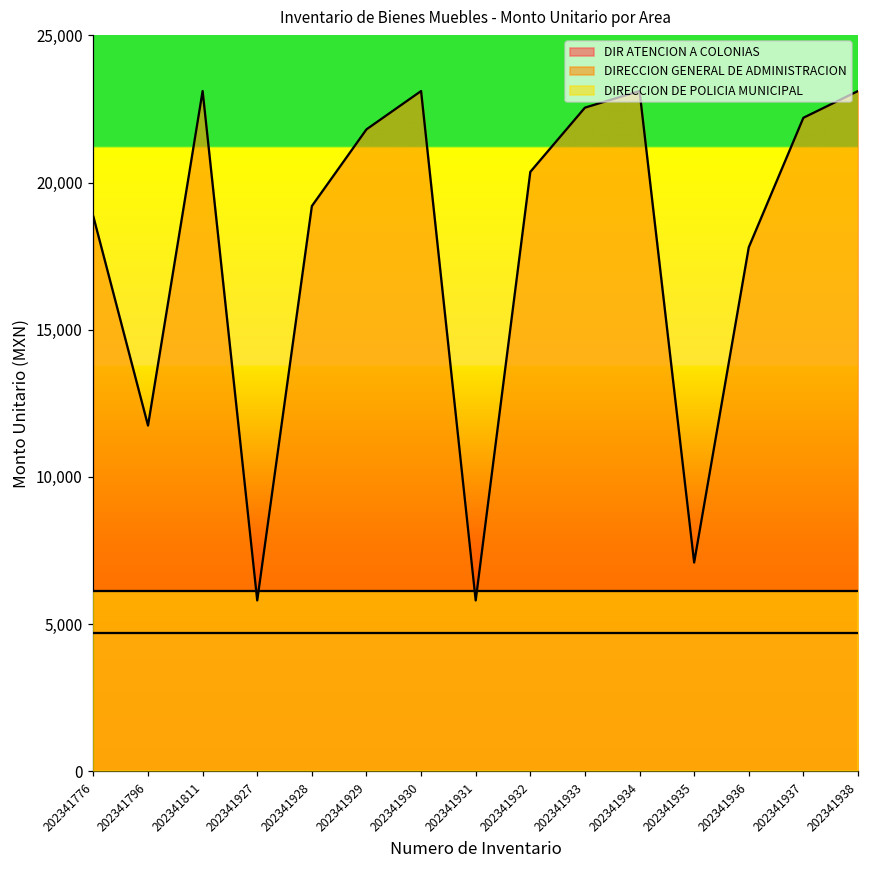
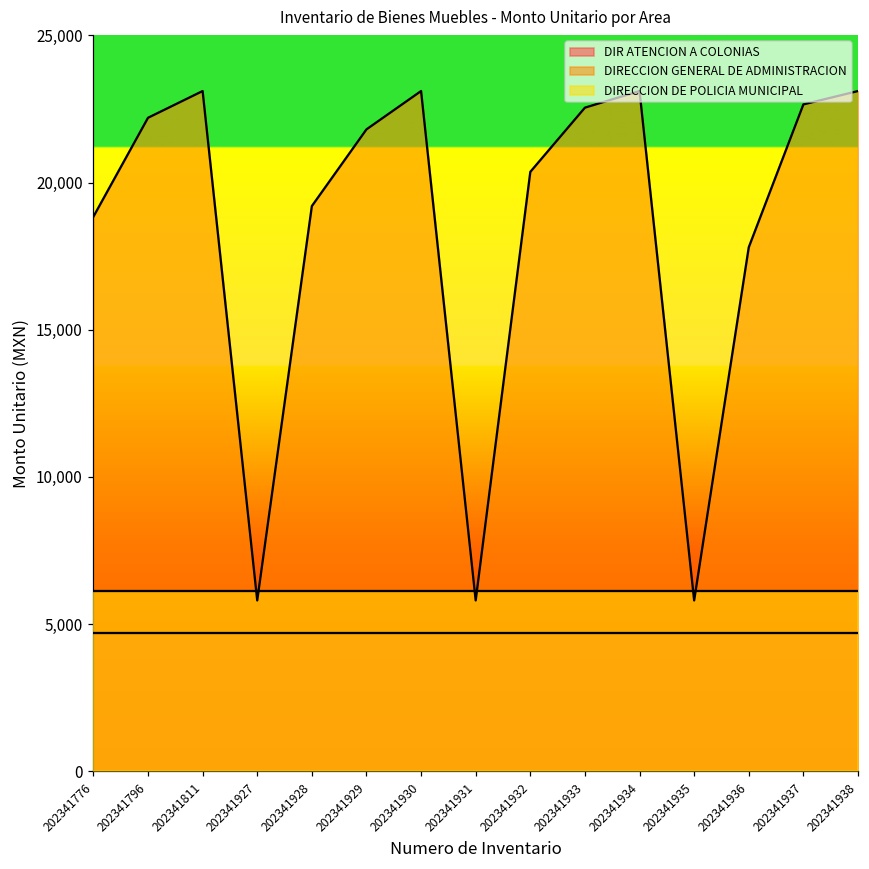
DIRECCION GENERAL DE ADMINISTRACION, 202341796: 11,700 -> 22,200
DIRECCION GENERAL DE ADMINISTRACION, 202341935: 7,100 -> 5,800
DIRECCION GENERAL DE ADMINISTRACION, 202341937: 22,200 -> 22,700
